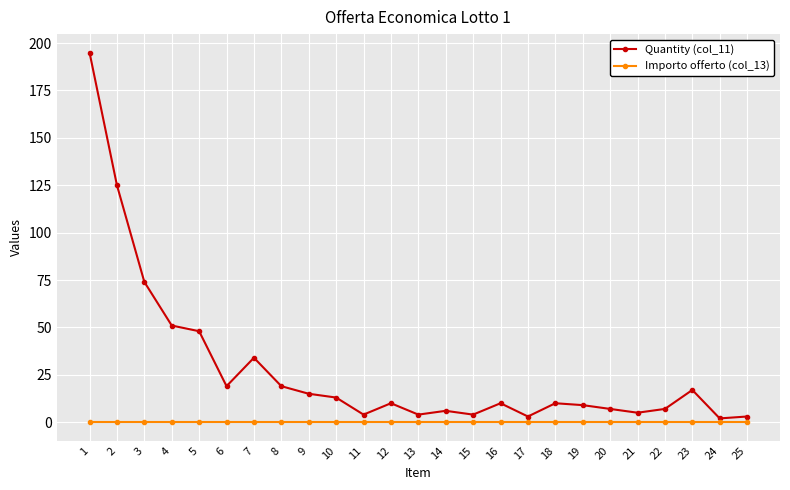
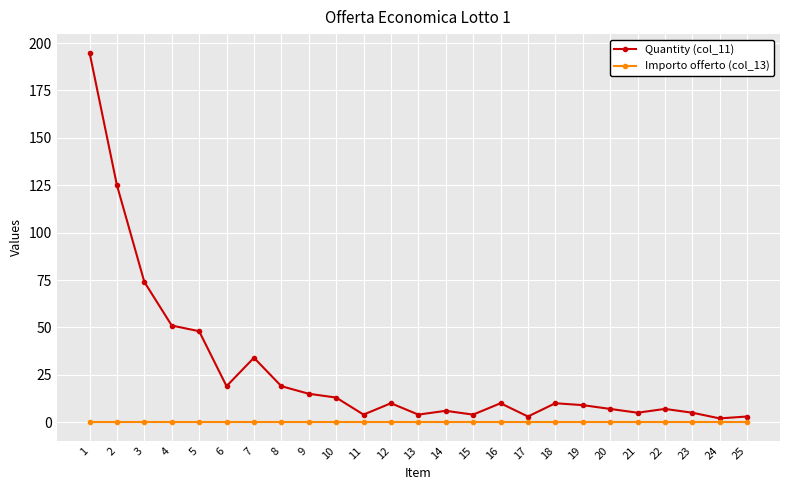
Quantity (col_11), 23: 17 -> 5
